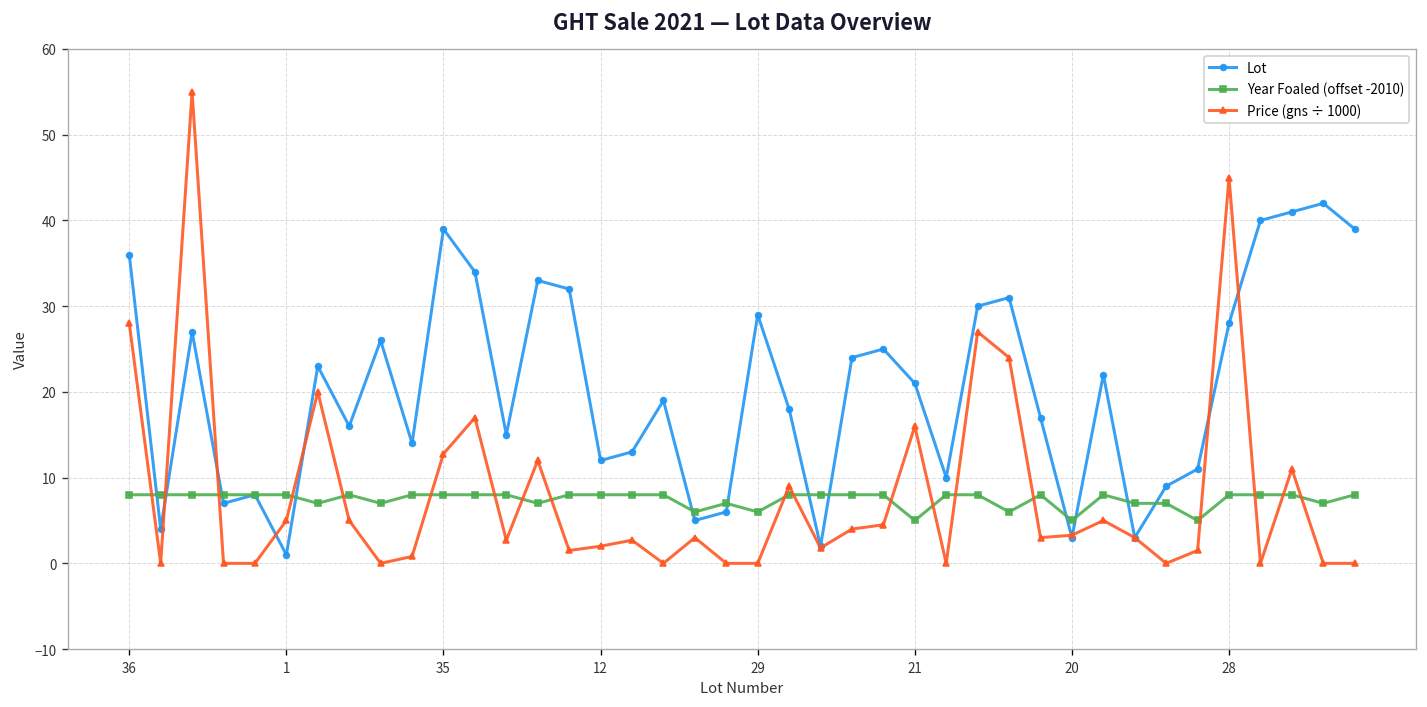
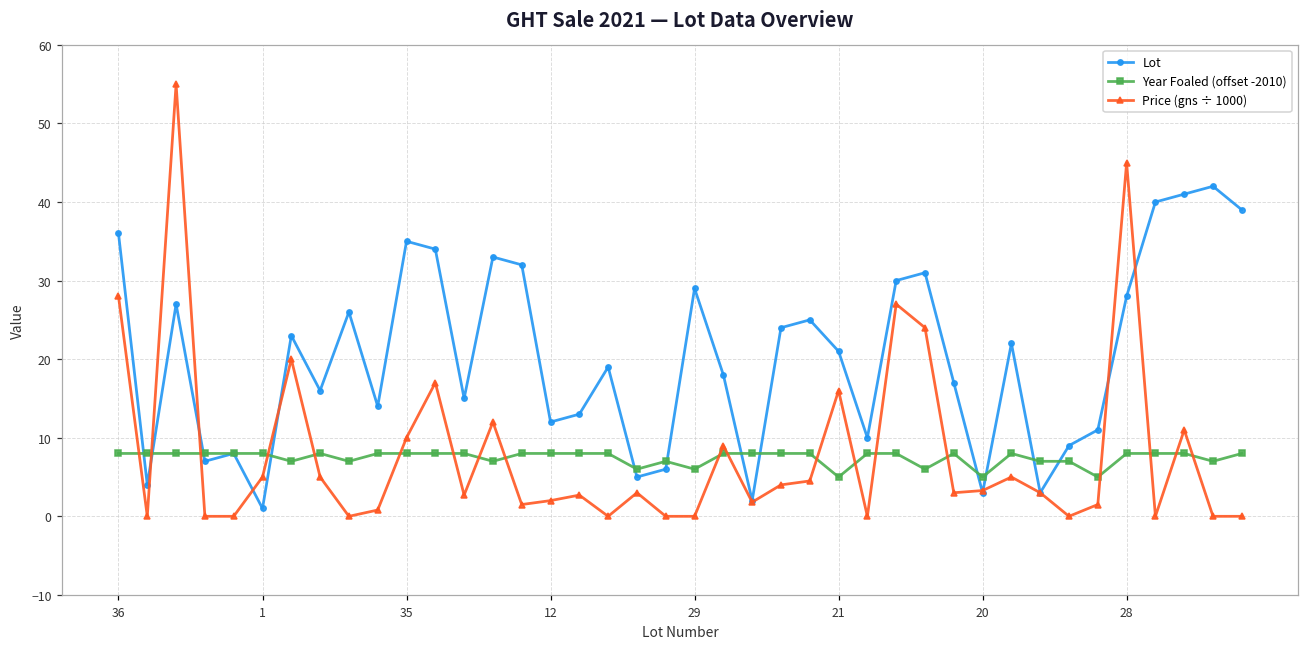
Lot, 35: 39 -> 35
Price (gns ÷ 1000), 35: 13 -> 10
